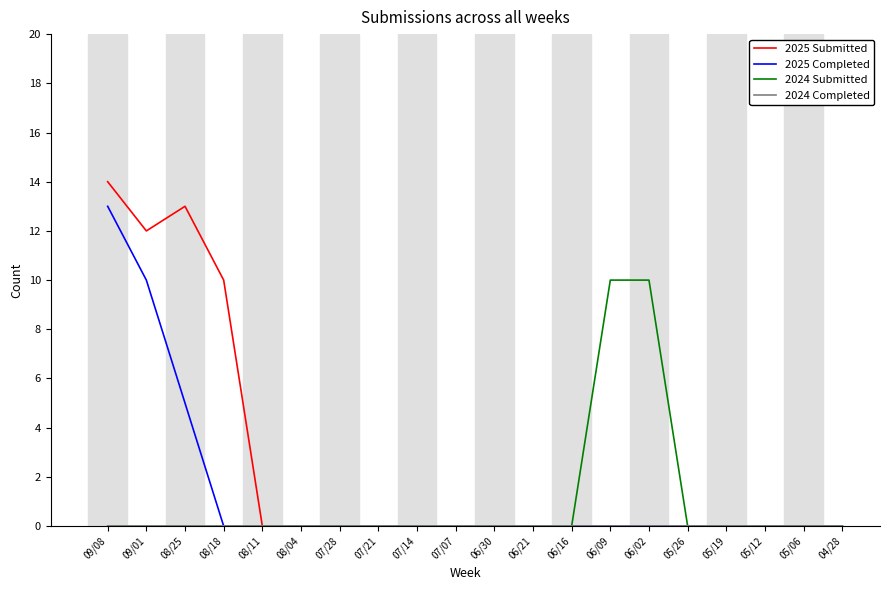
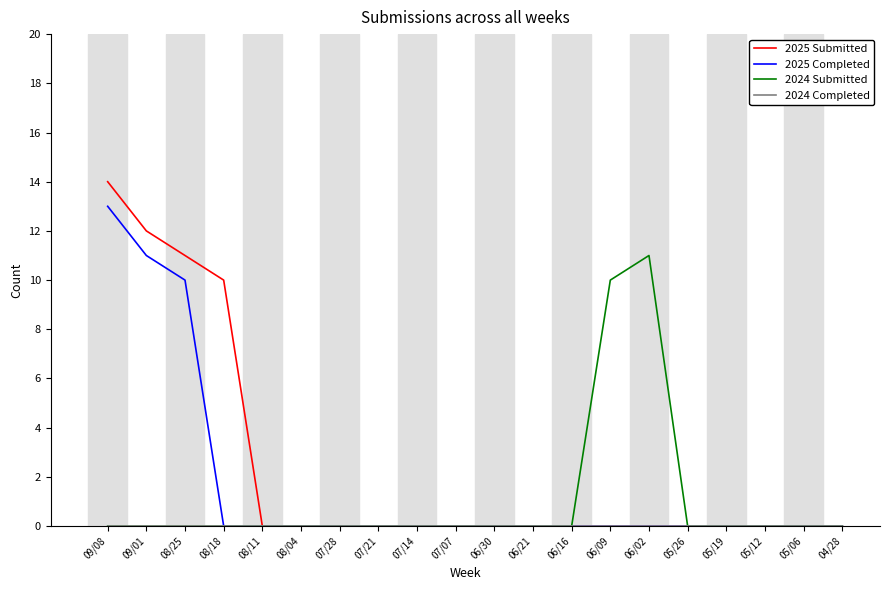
2025 Completed, 09/01: 10 -> 11
2025 Submitted, 08/25: 13 -> 11
2025 Completed, 08/25: 5 -> 10
2024 Submitted, 06/02: 10 -> 11
